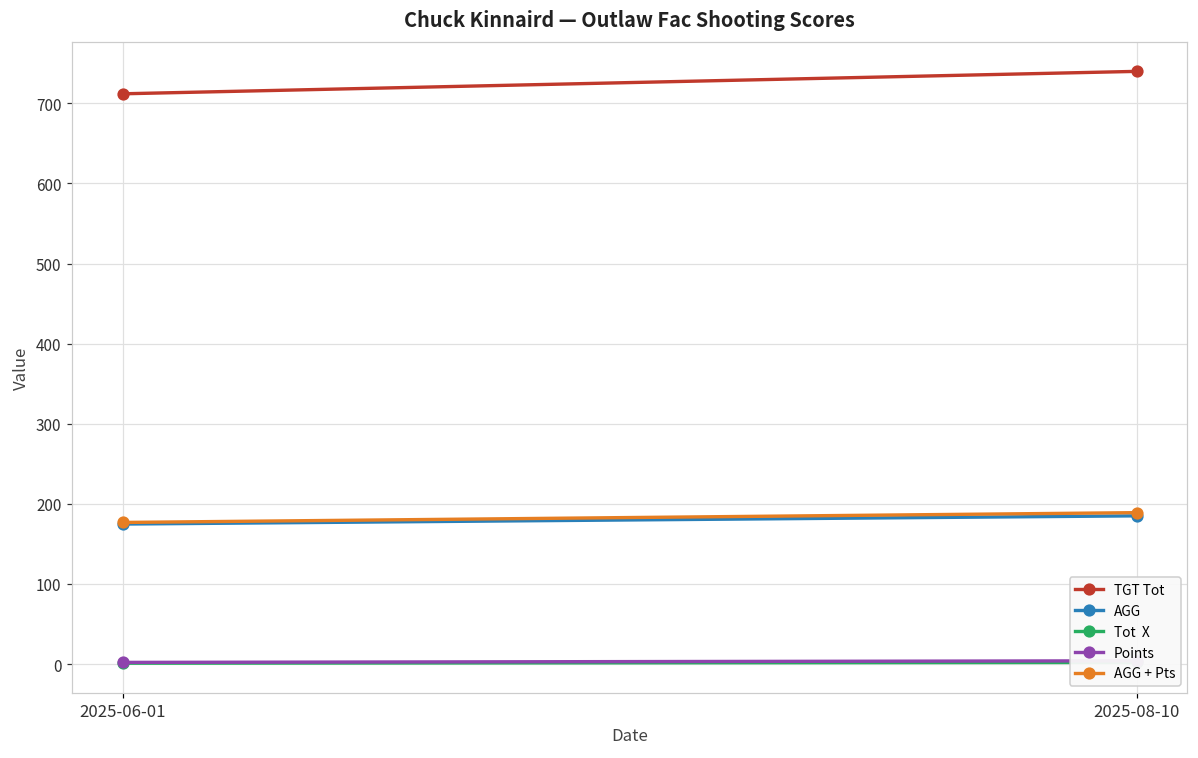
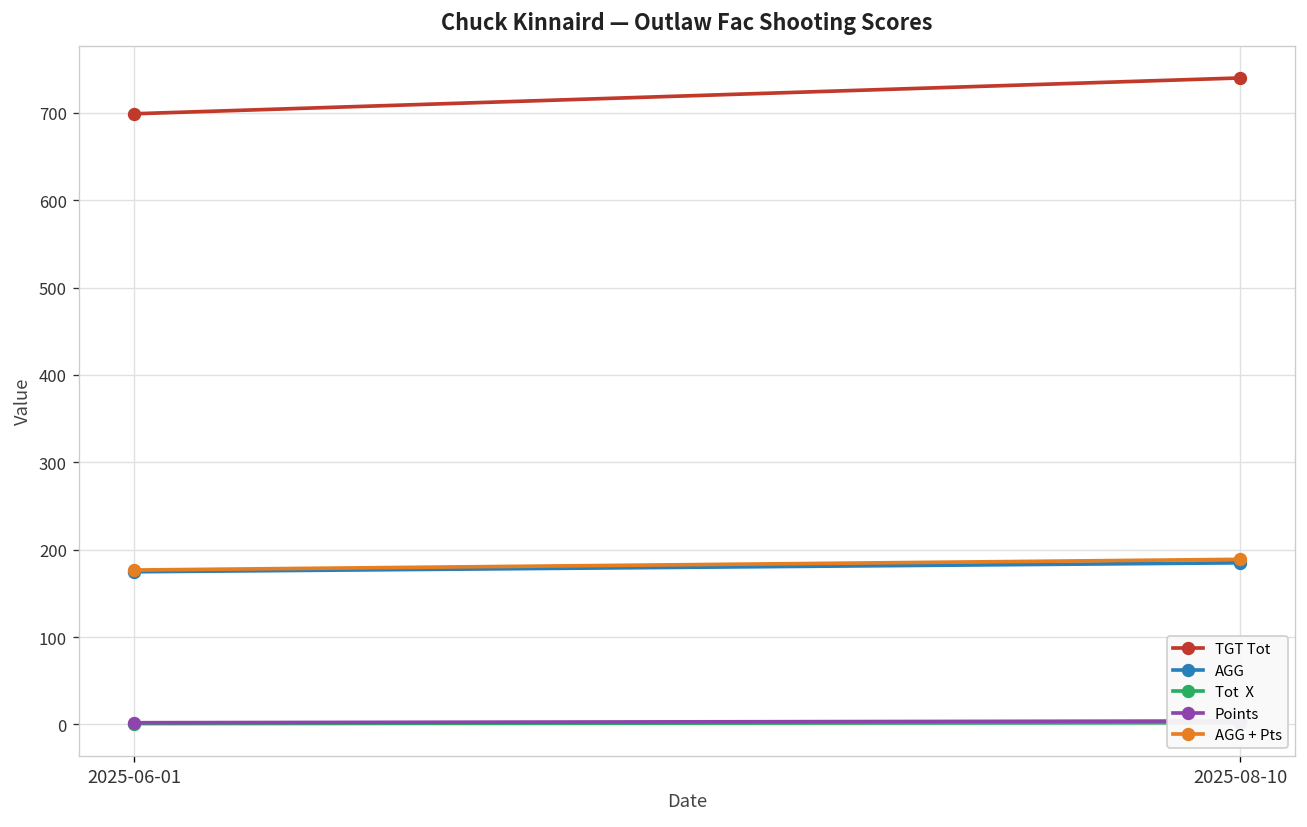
TGT Tot, 2025-06-01: 710 -> 700
